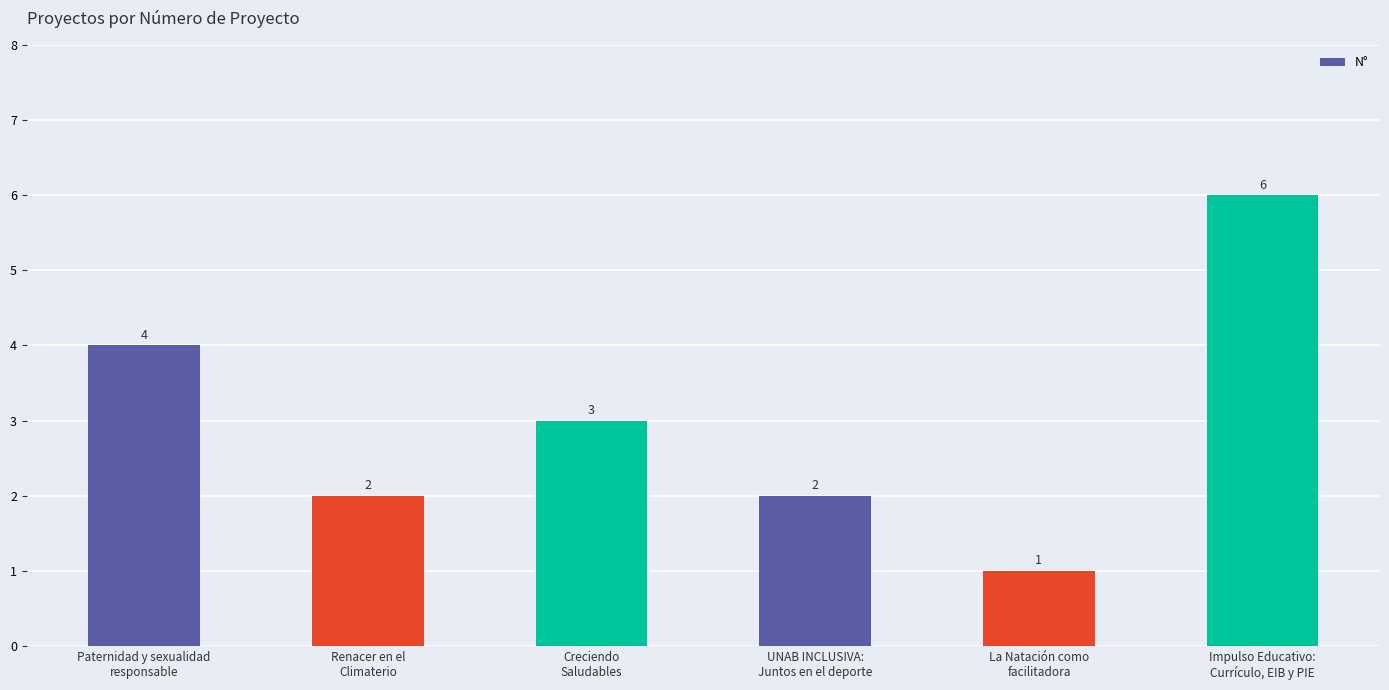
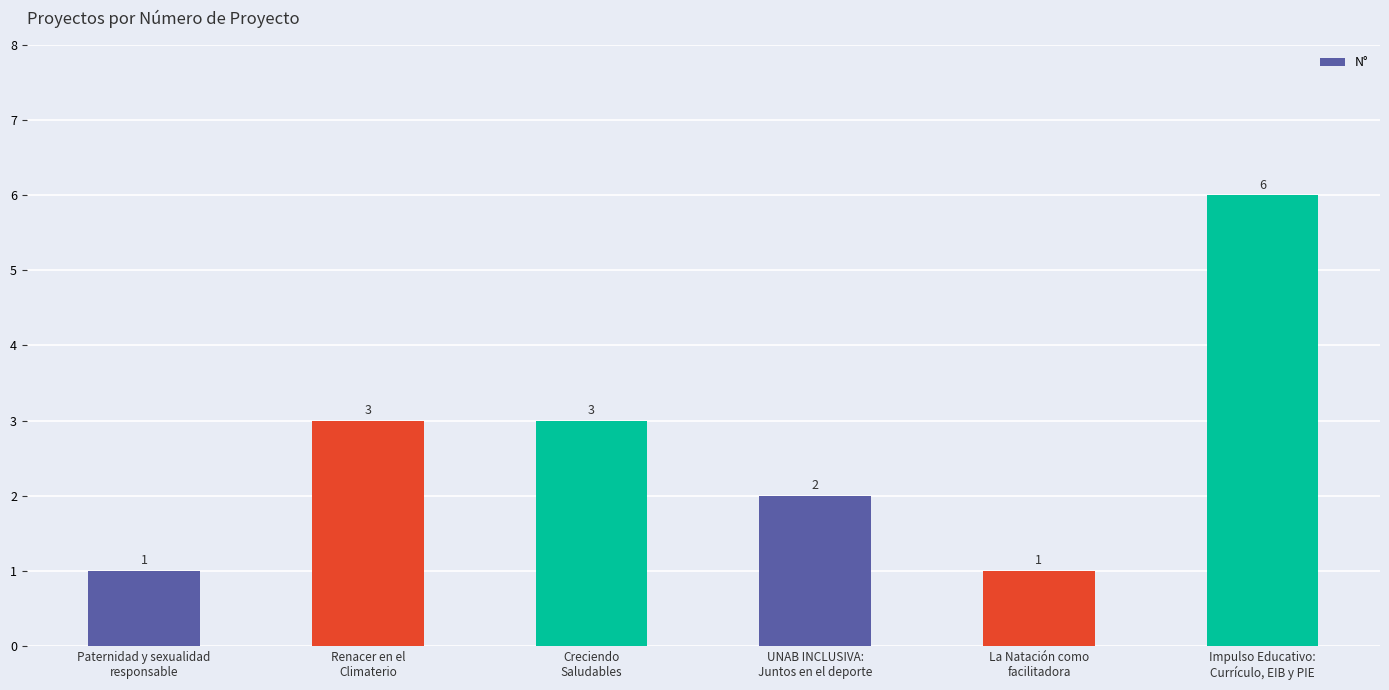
Paternidad y sexualidad responsable: 4 -> 1
Renacer en el Climaterio: 2 -> 3
